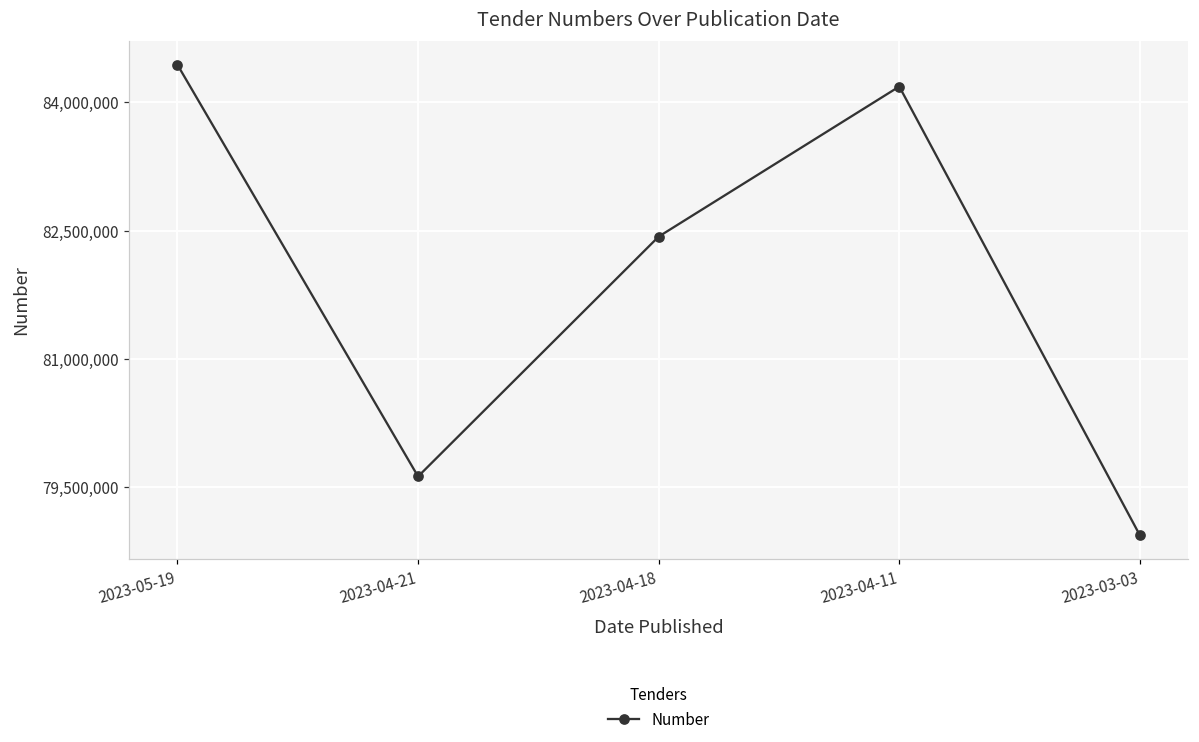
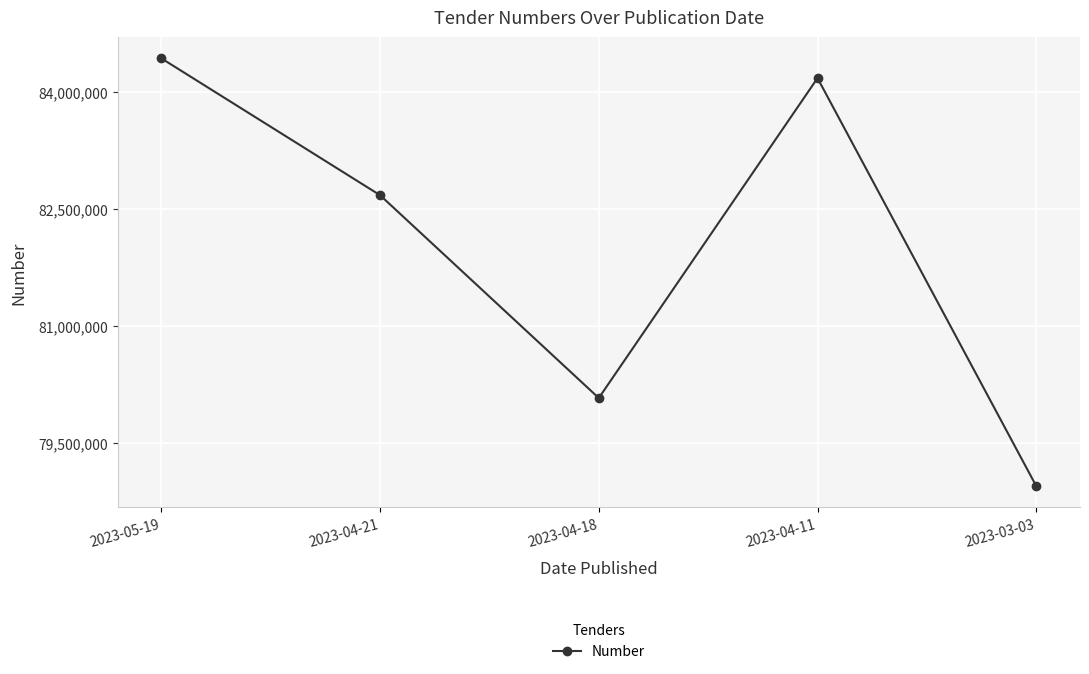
2023-04-21: 79,600,000 -> 82,700,000
2023-04-18: 82,400,000 -> 80,100,000
